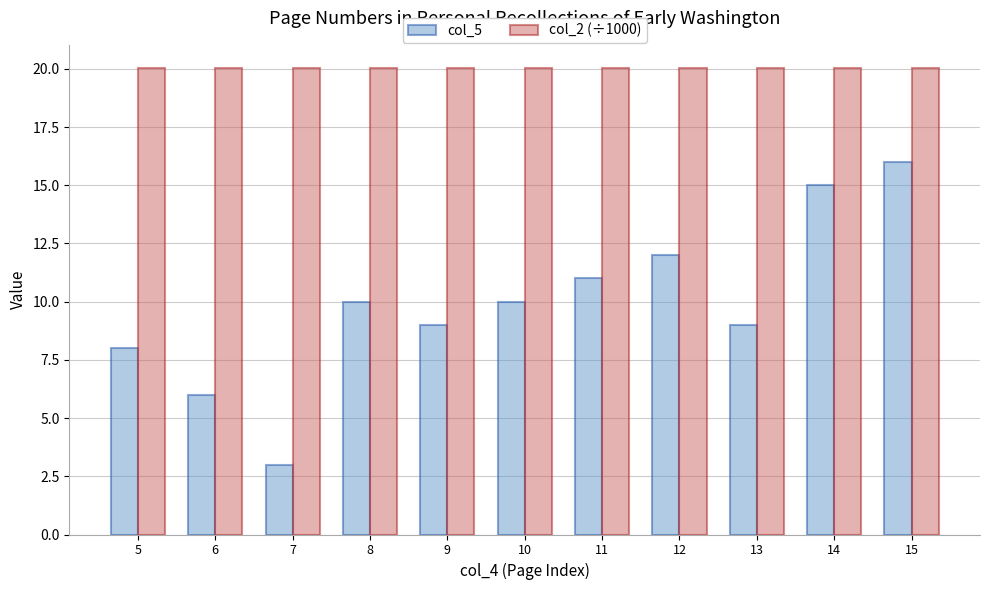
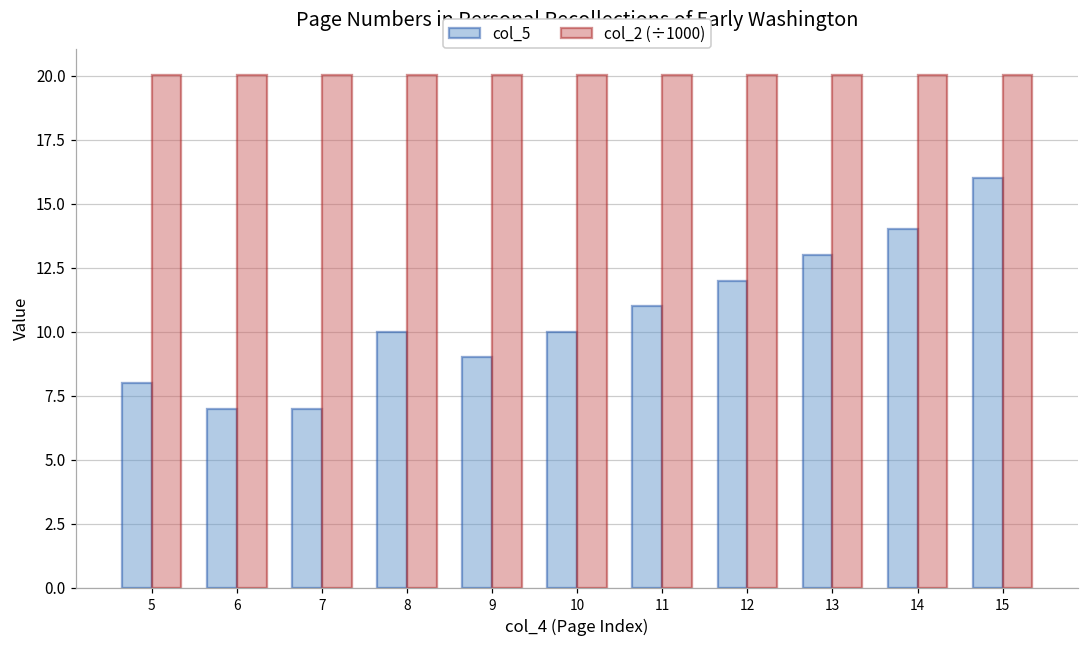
col_5, 6: 6 -> 7
col_5, 7: 3 -> 7
col_5, 13: 9 -> 13
col_5, 14: 15 -> 14
